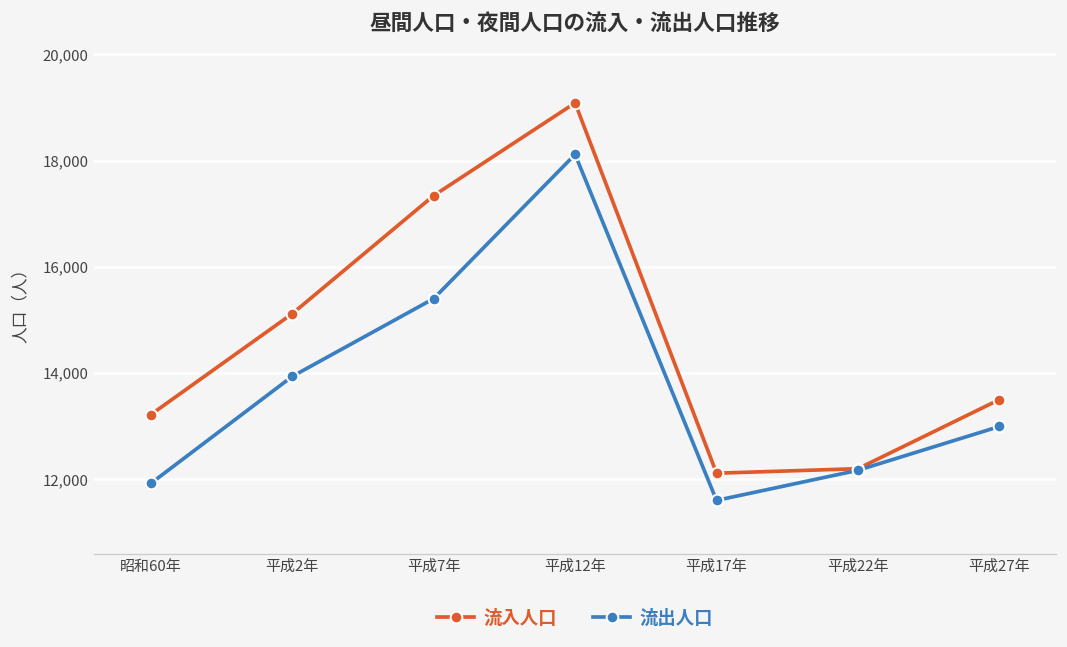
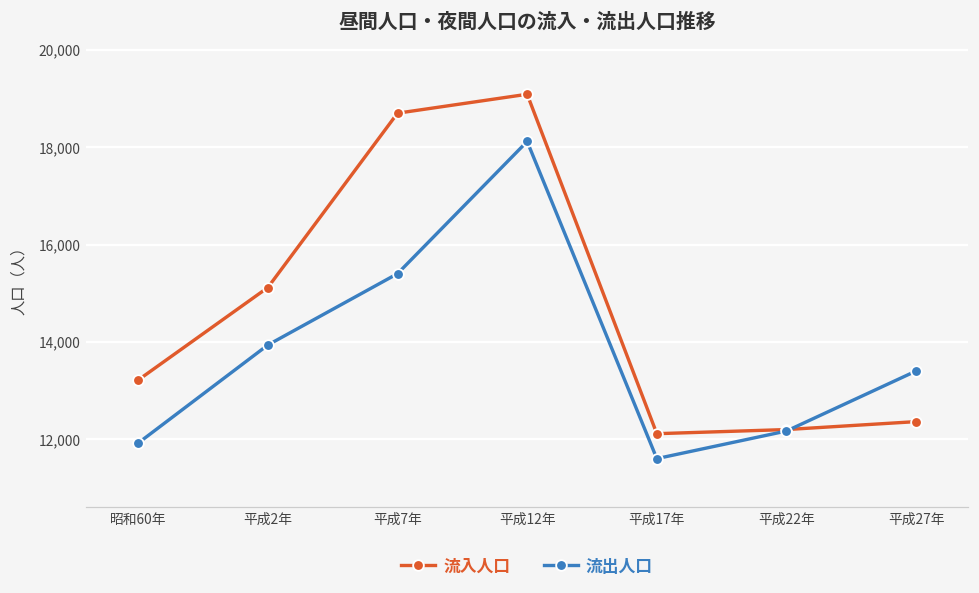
流入人口, 平成7年: 17,300 -> 18,700
流入人口, 平成27年: 13,500 -> 12,400
流出人口, 平成27年: 13,000 -> 13,400
